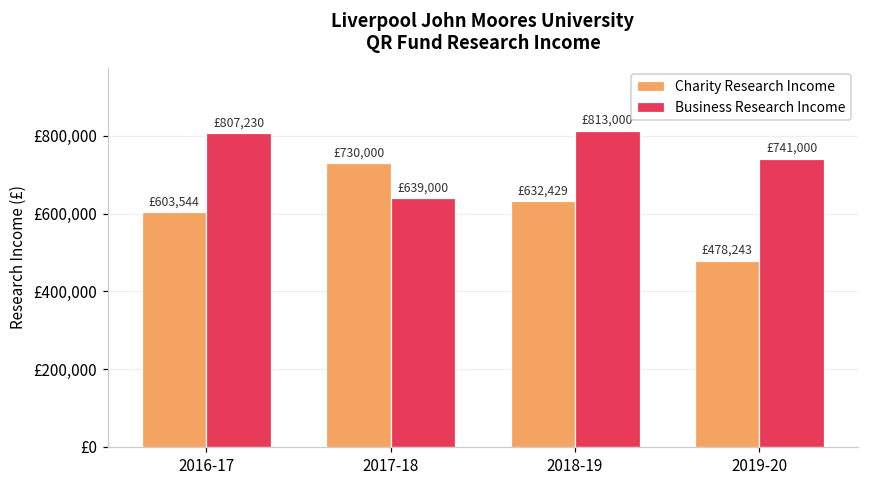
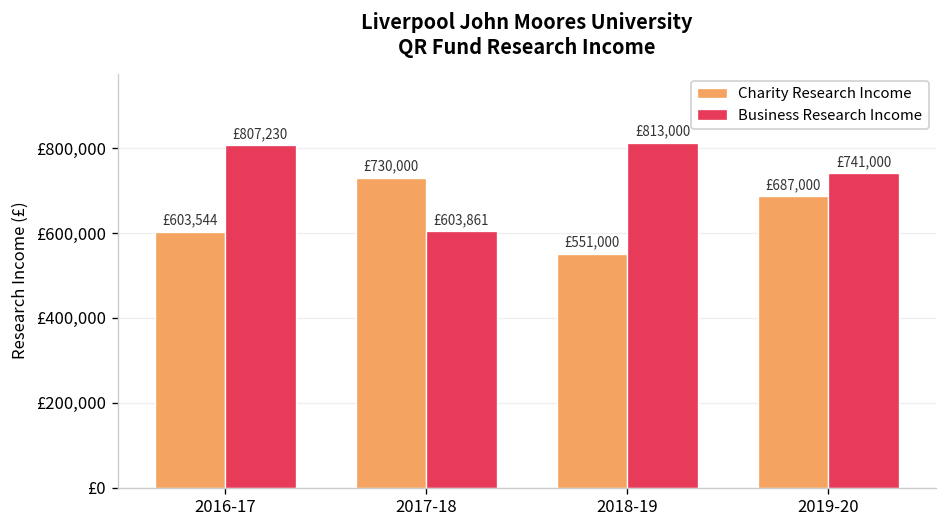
Business Research Income, 2017-18: £639,000 -> £603,861
Charity Research Income, 2018-19: £632,429 -> £551,000
Charity Research Income, 2019-20: £478,243 -> £687,000
